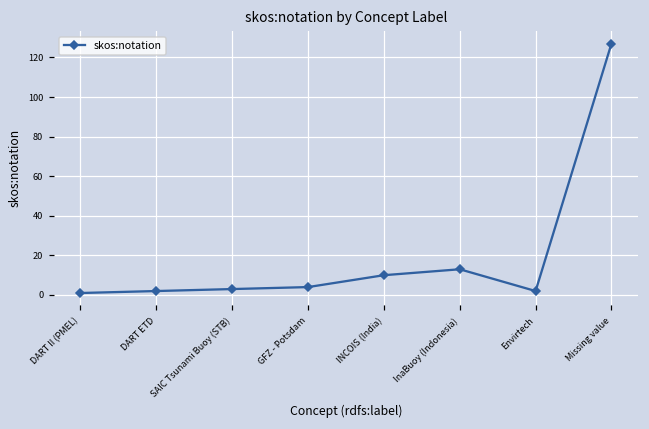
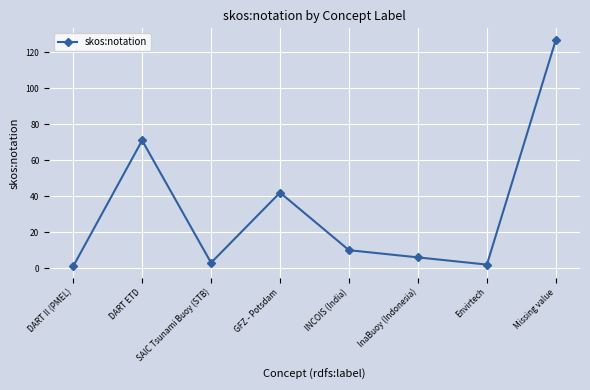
DART ETD: 2 -> 71
GFZ - Potsdam: 4 -> 42
InaBuoy (Indonesia): 13 -> 6
